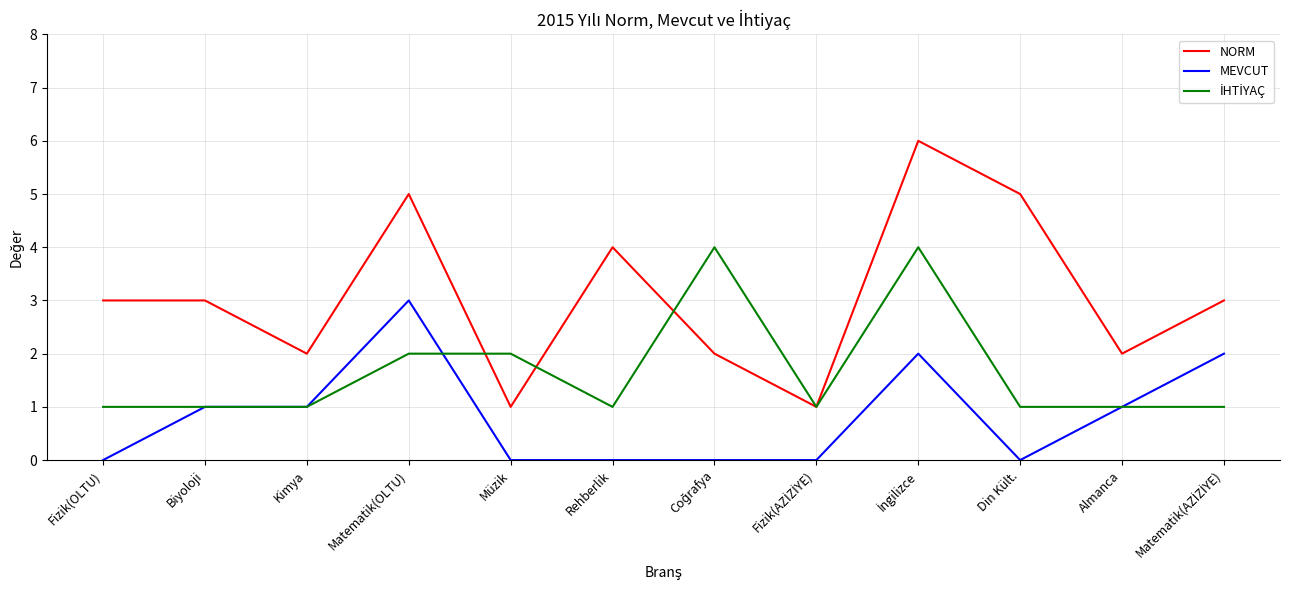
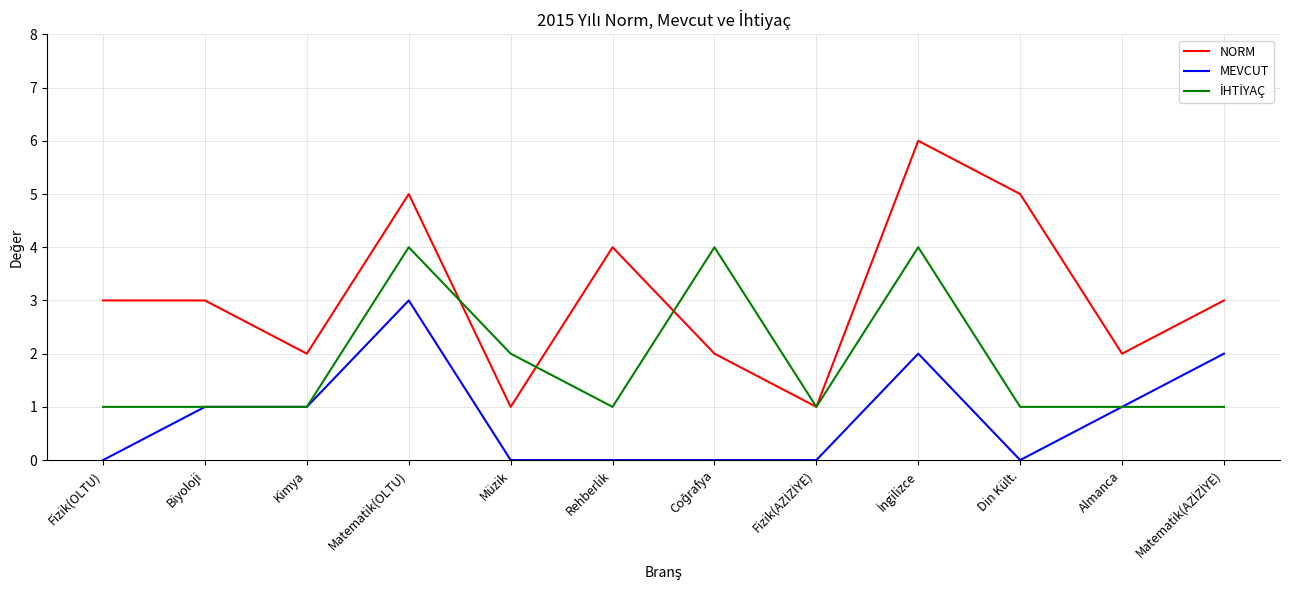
İHTİYAÇ, Matematik(OLTU): 2 -> 4
